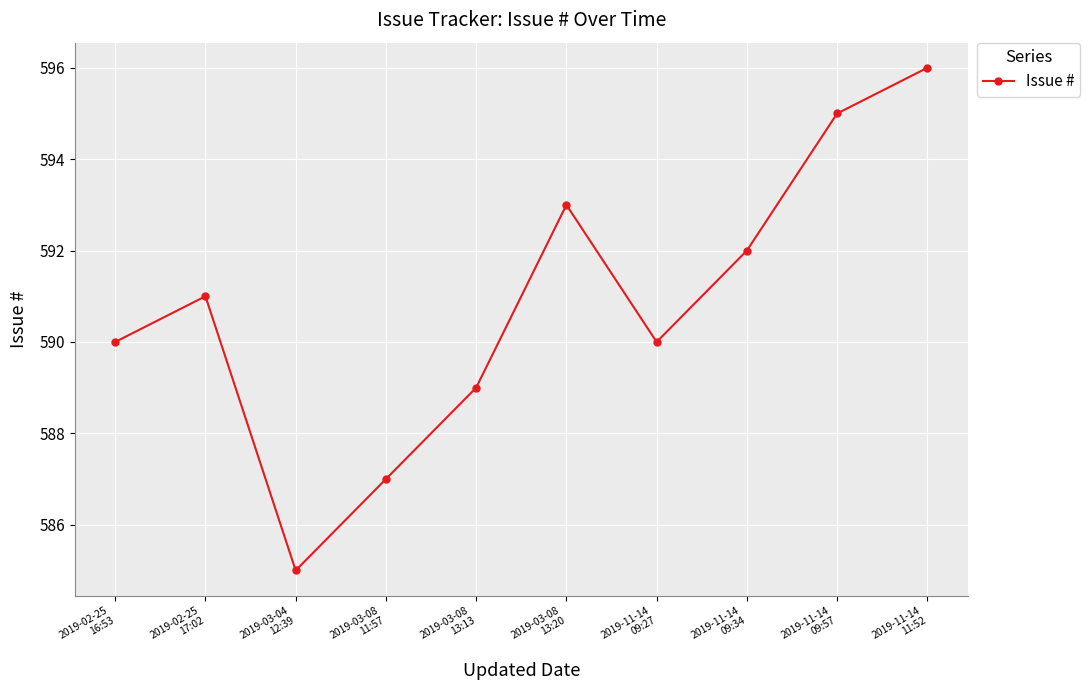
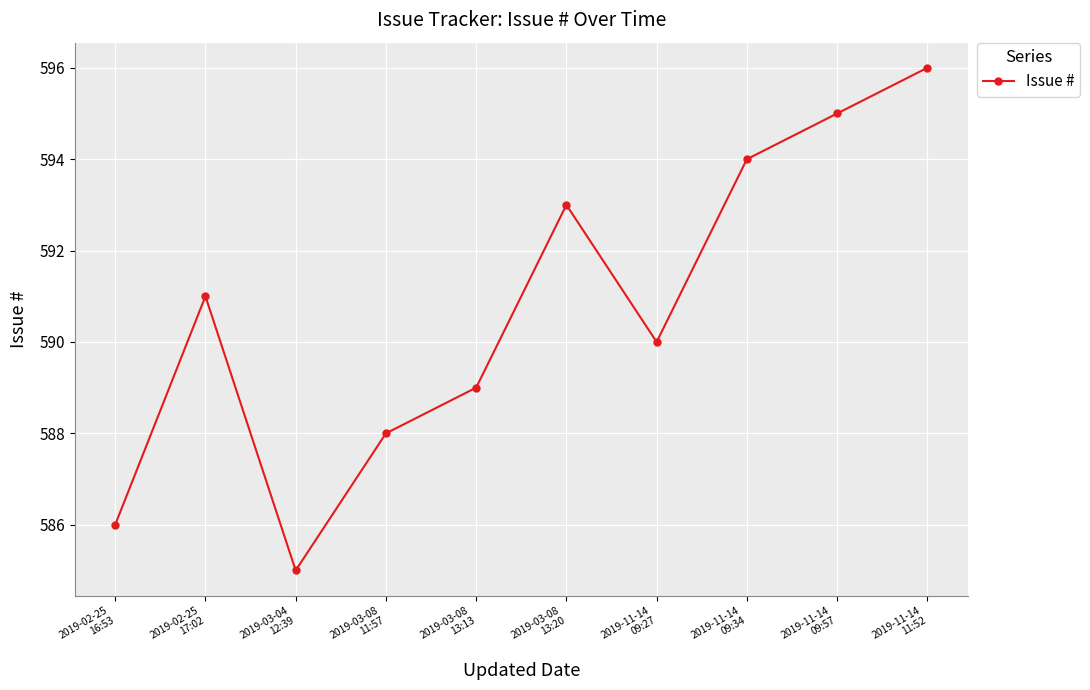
2019-02-25 16:53: 590 -> 586
2019-03-08 11:57: 587 -> 588
2019-11-14 09:34: 592 -> 594
